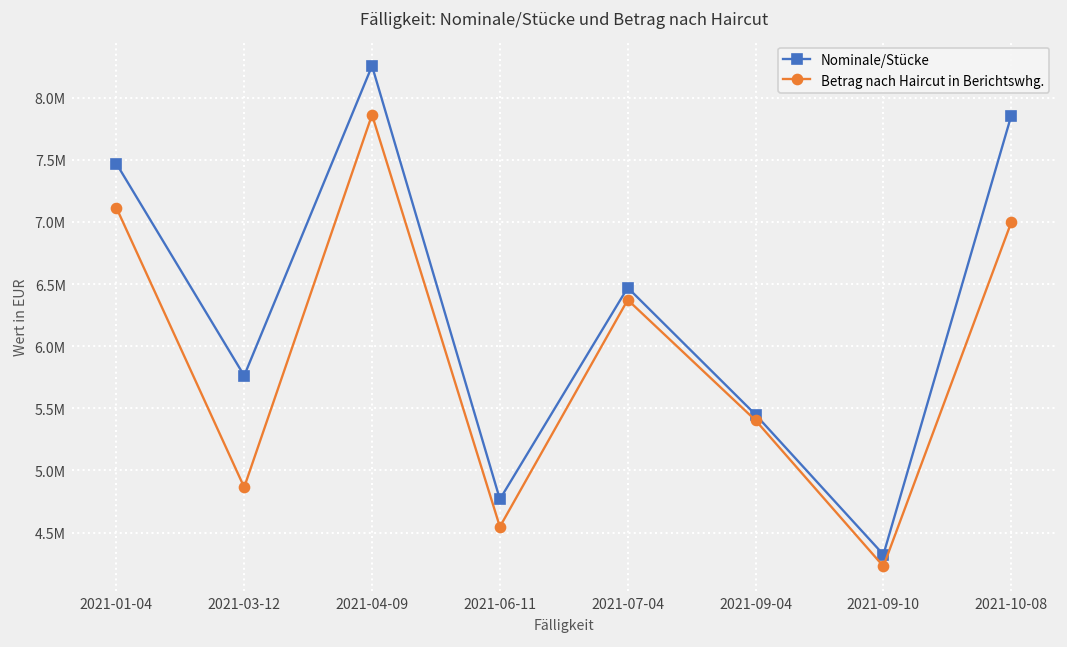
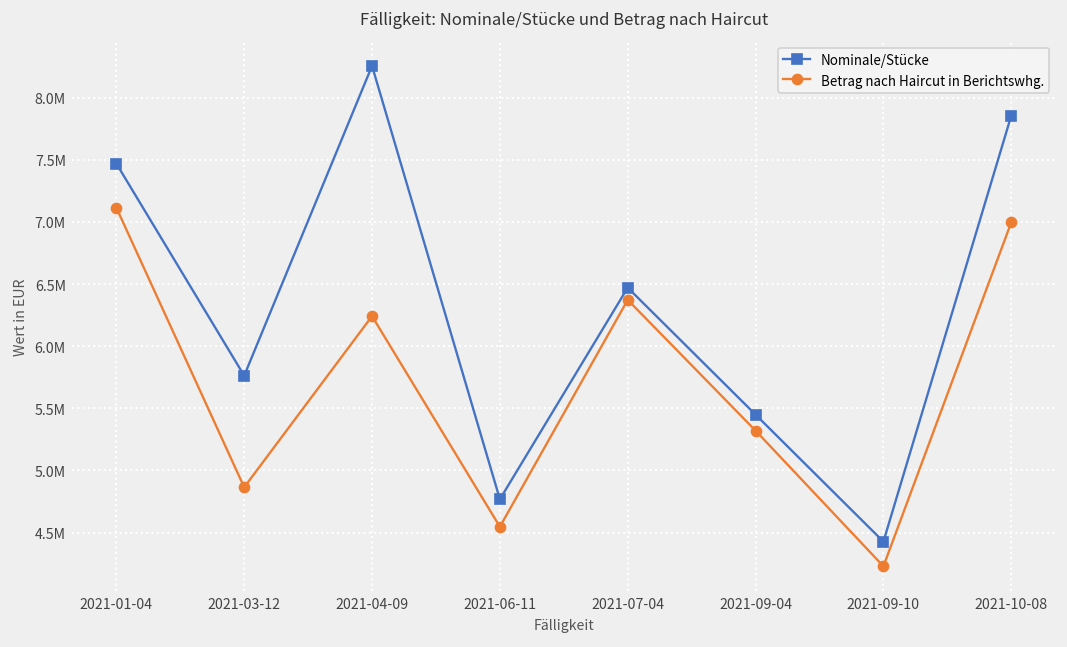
Betrag nach Haircut in Berichtswhg., 2021-04-09: 7860000 -> 6240000
Betrag nach Haircut in Berichtswhg., 2021-09-04: 5400000 -> 5320000
Nominale/Stücke, 2021-09-10: 4320000 -> 4430000
